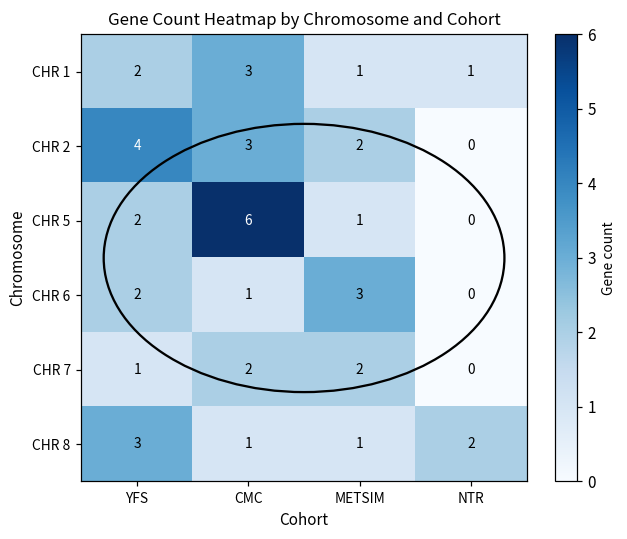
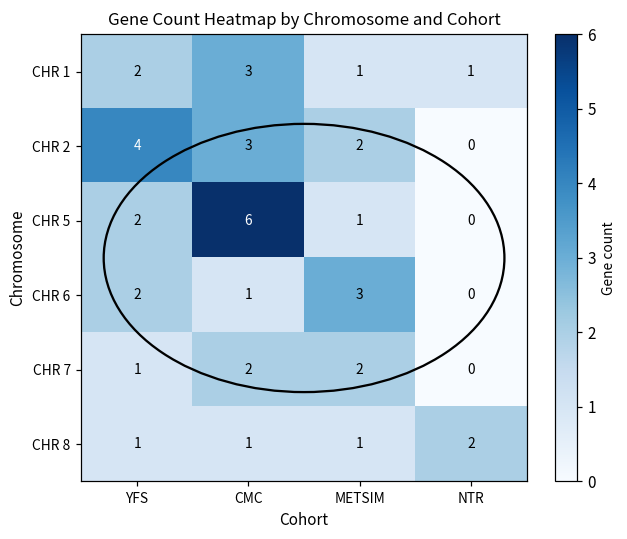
CHR 8, YFS: 3 -> 1
